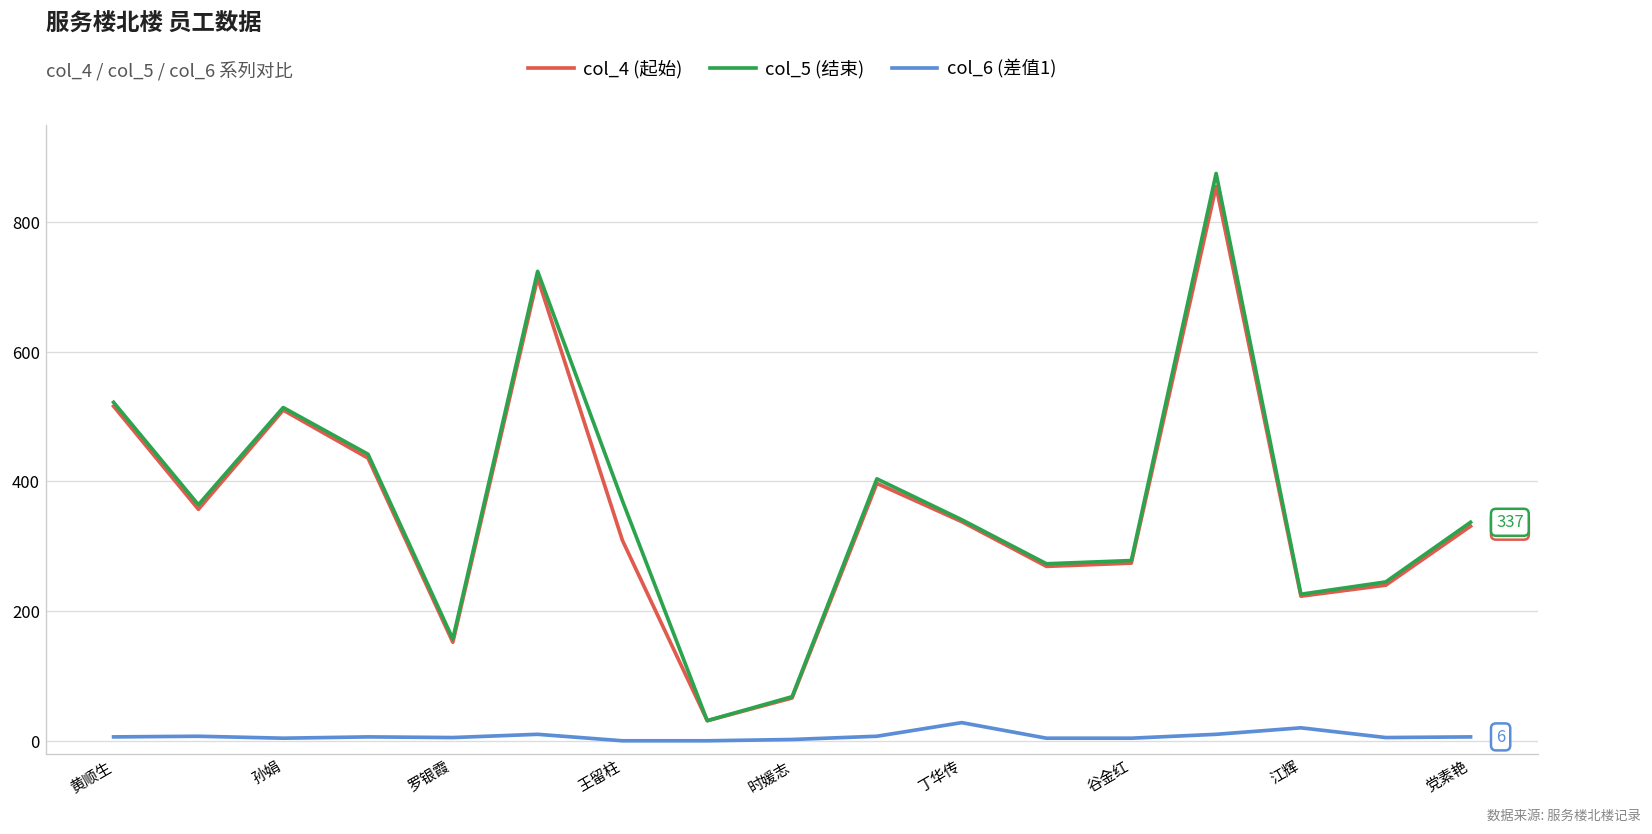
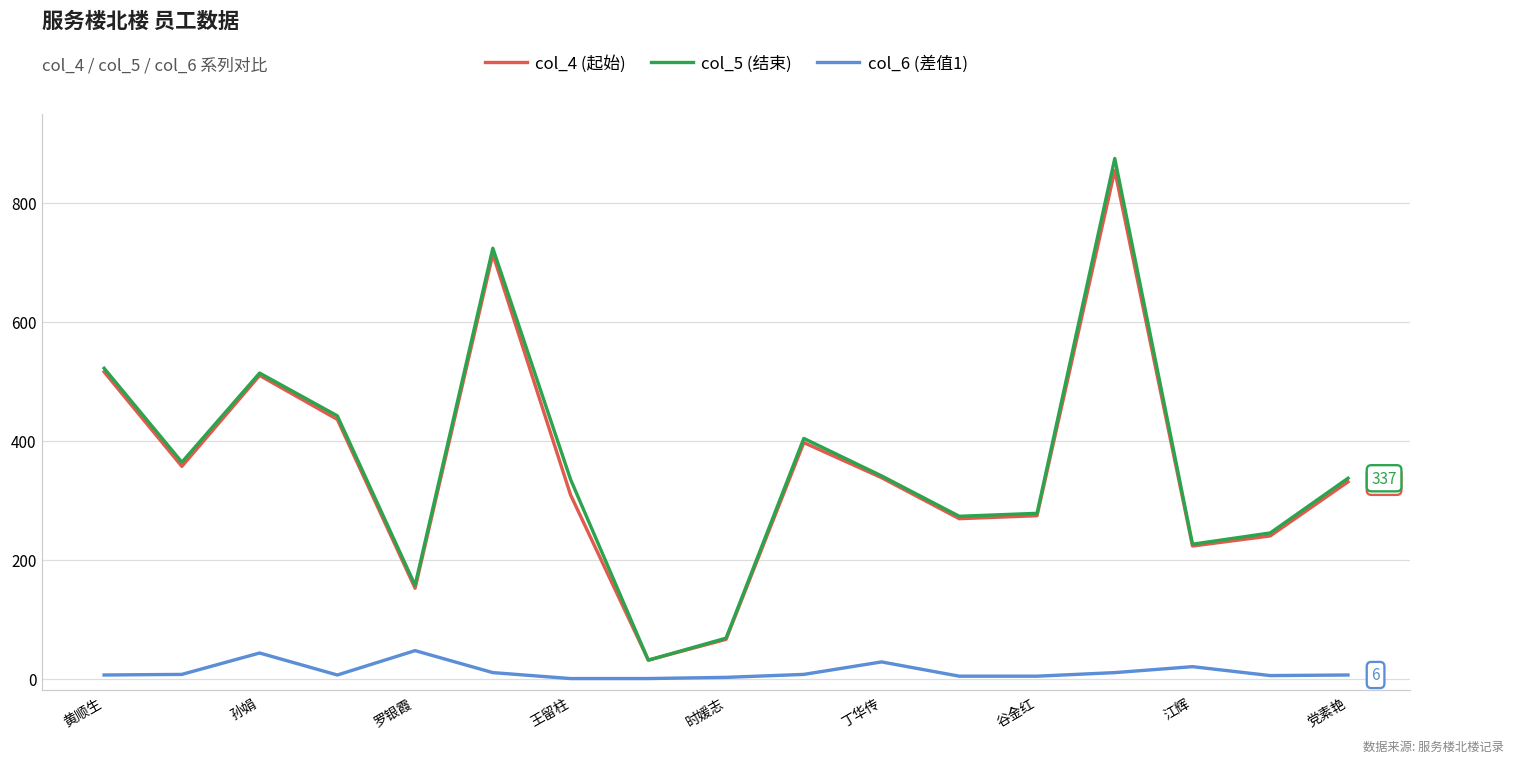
col_6 (差值1), 孙娟: 0 -> 40
col_6 (差值1), 罗银霞: 10 -> 50
col_5 (结束), 王留柱: 370 -> 340
